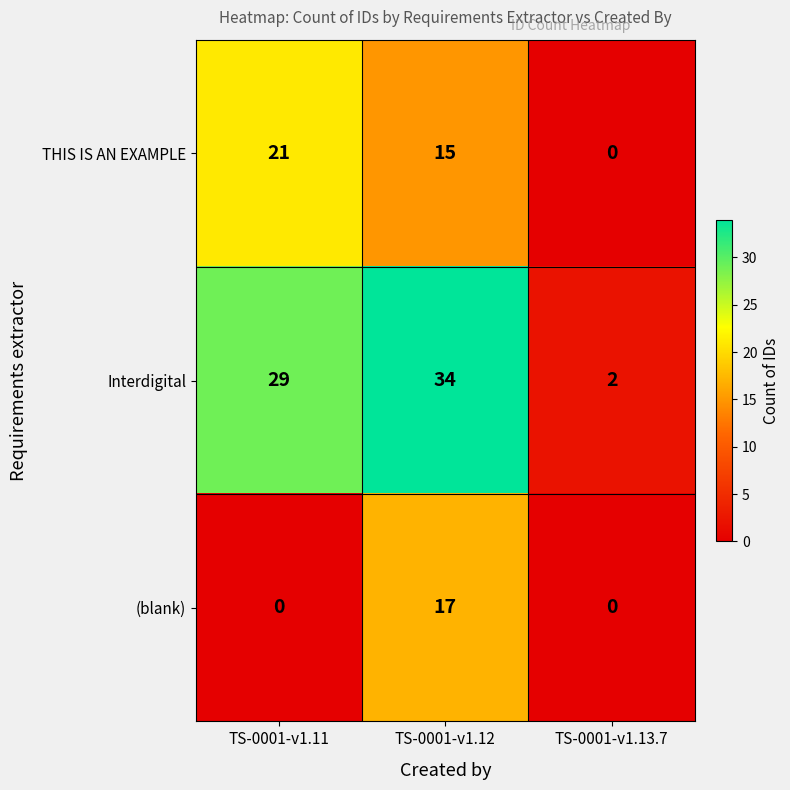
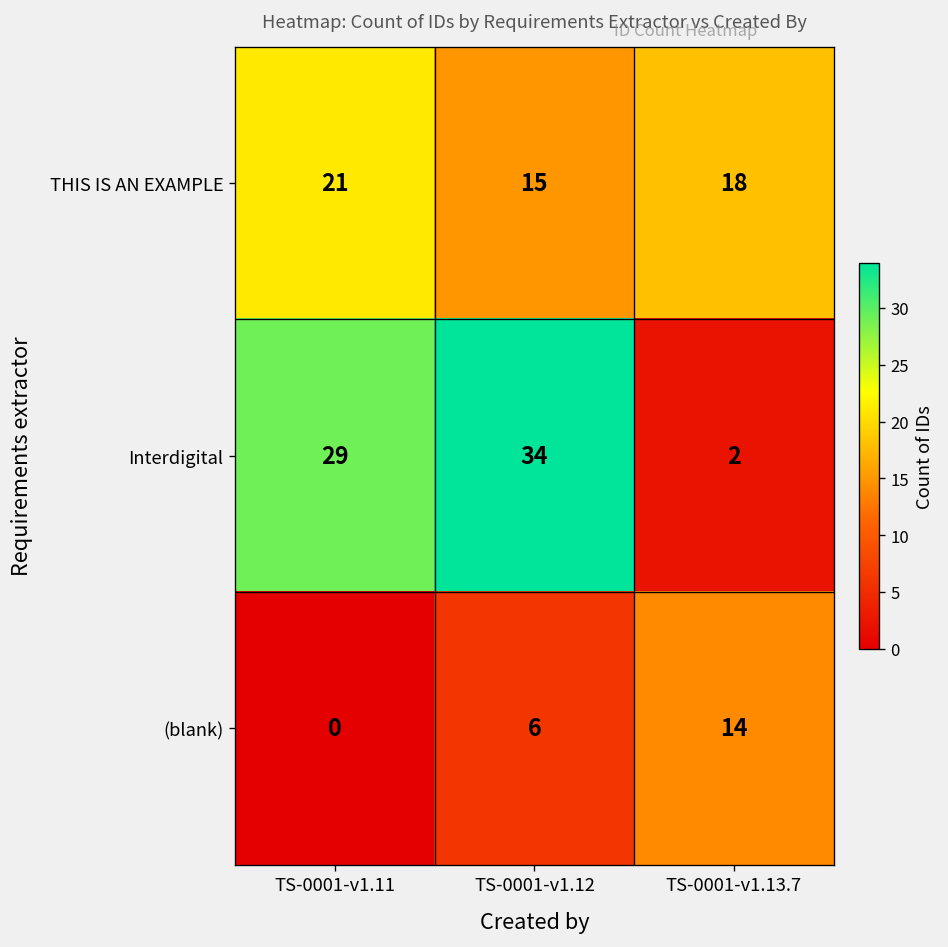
THIS IS AN EXAMPLE, TS-0001-v1.13.7: 0 -> 18
(blank), TS-0001-v1.12: 17 -> 6
(blank), TS-0001-v1.13.7: 0 -> 14
